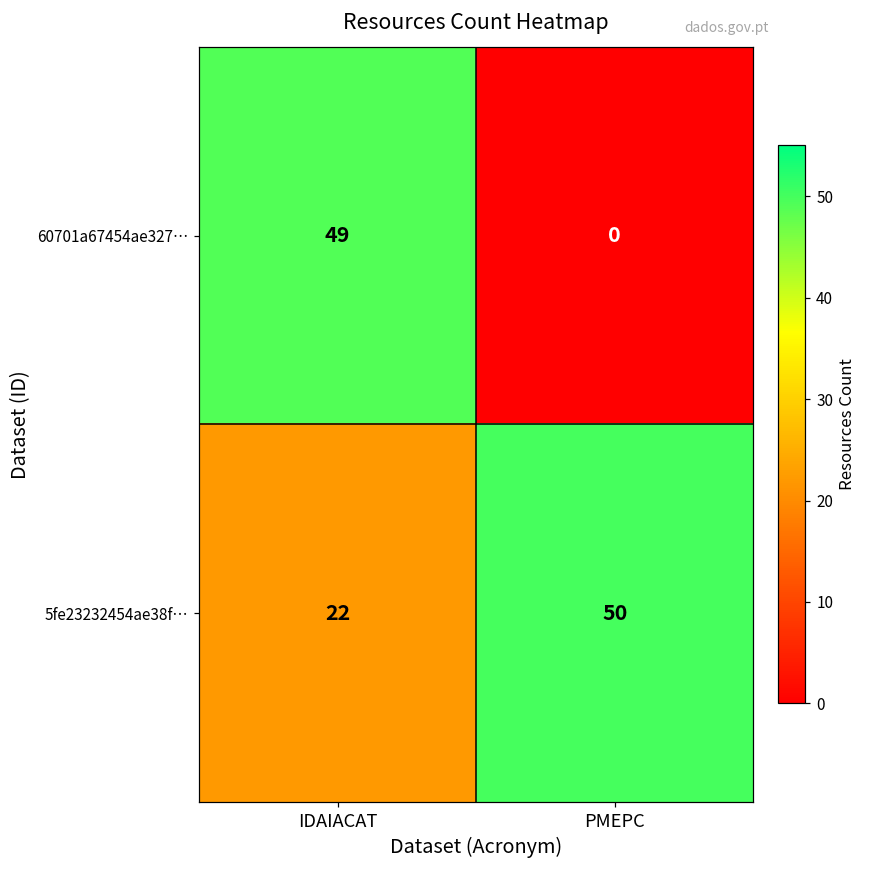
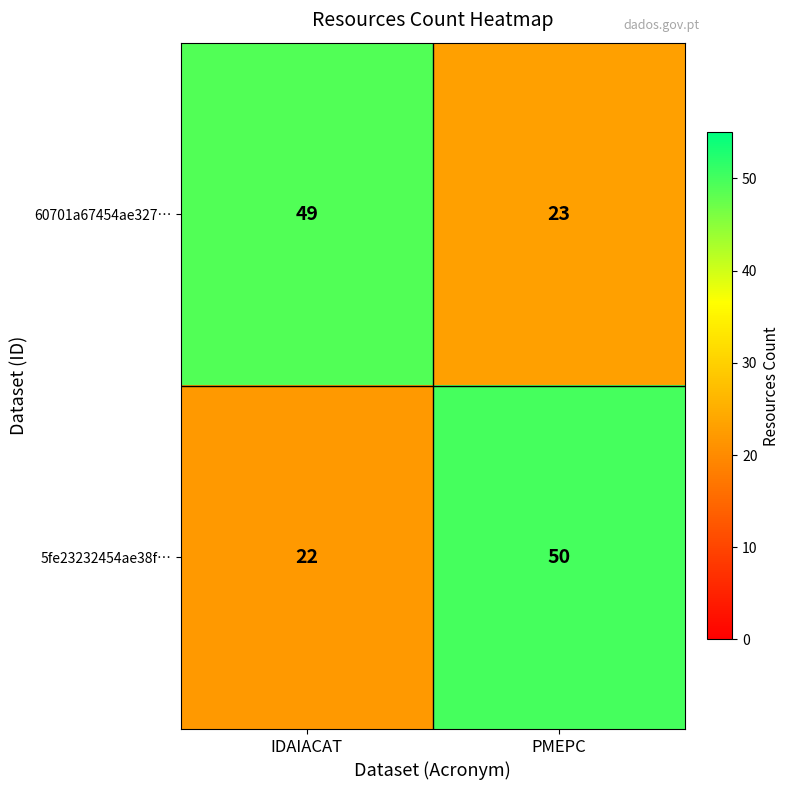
60701a67454ae327…, PMEPC: 0 -> 23
